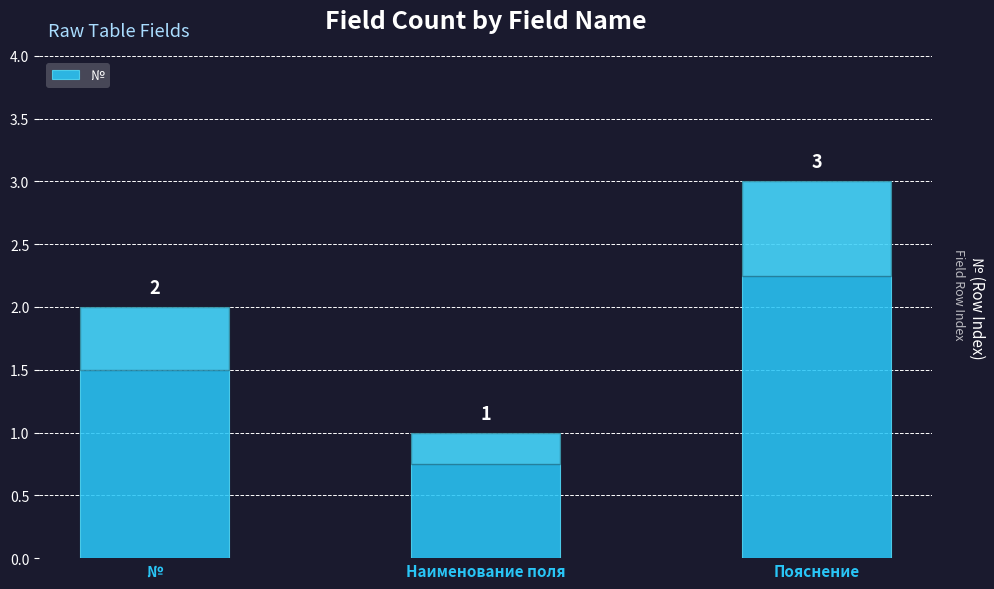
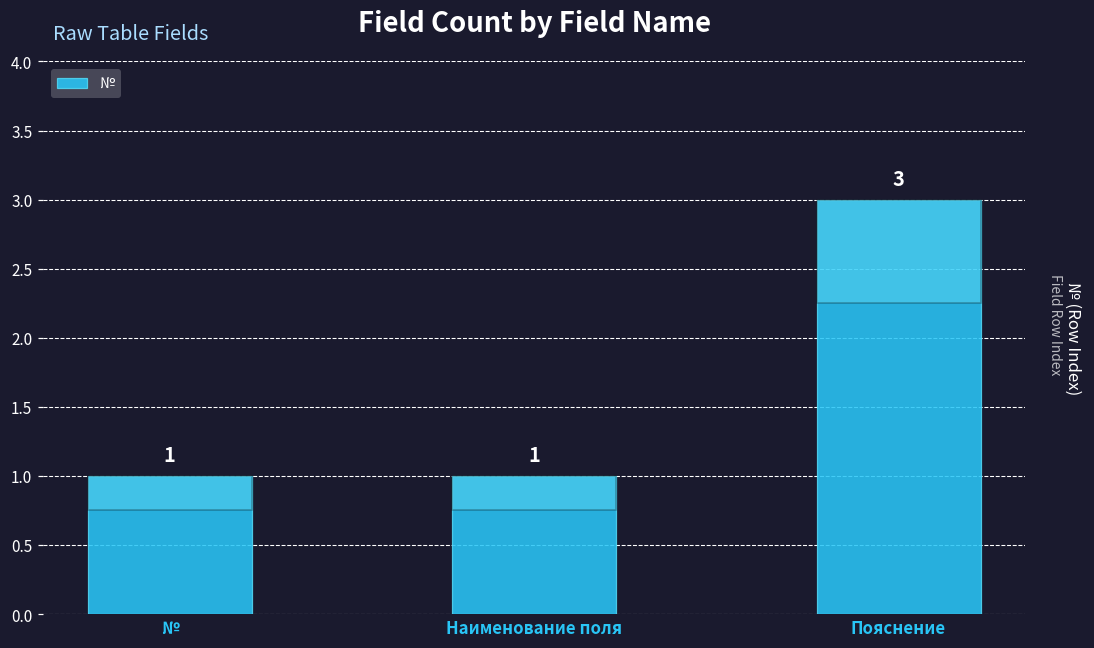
№: 2 -> 1
